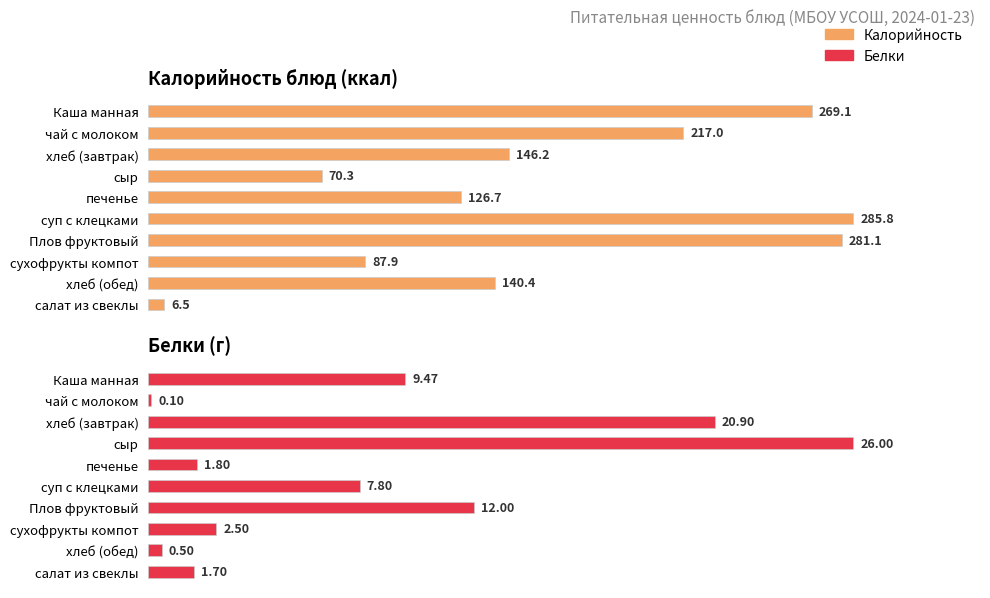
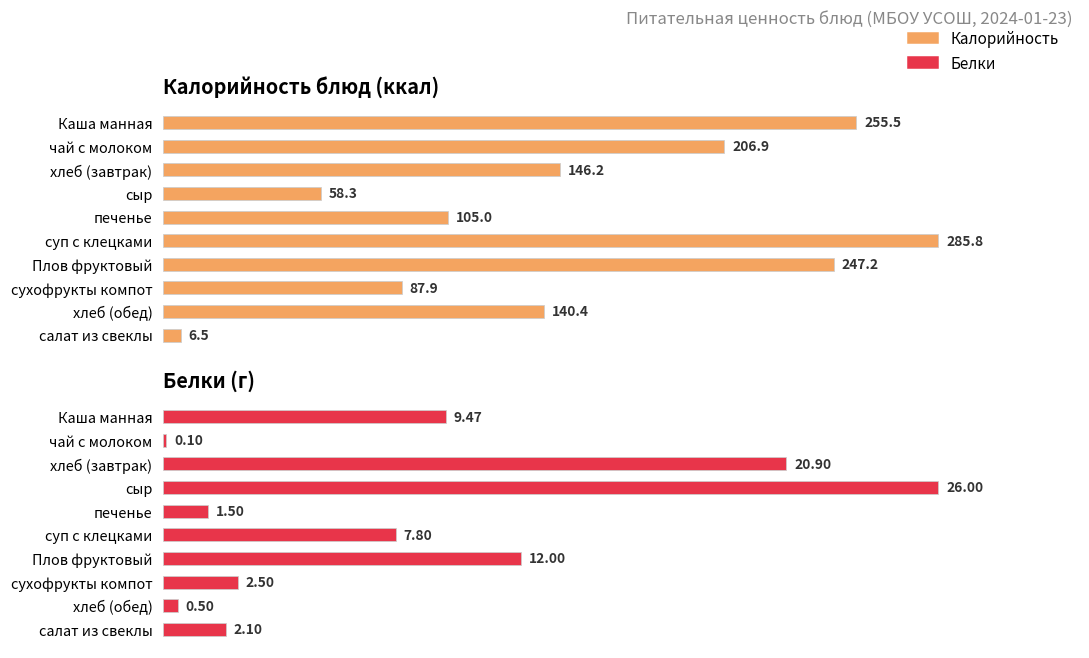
Калорийность блюд (ккал), Каша манная: 269.1 -> 255.5
Калорийность блюд (ккал), чай с молоком: 217.0 -> 206.9
Калорийность блюд (ккал), сыр: 70.3 -> 58.3
Калорийность блюд (ккал), печенье: 126.7 -> 105.0
Калорийность блюд (ккал), Плов фруктовый: 281.1 -> 247.2
Белки (г), печенье: 1.80 -> 1.50
Белки (г), салат из свеклы: 1.70 -> 2.10
